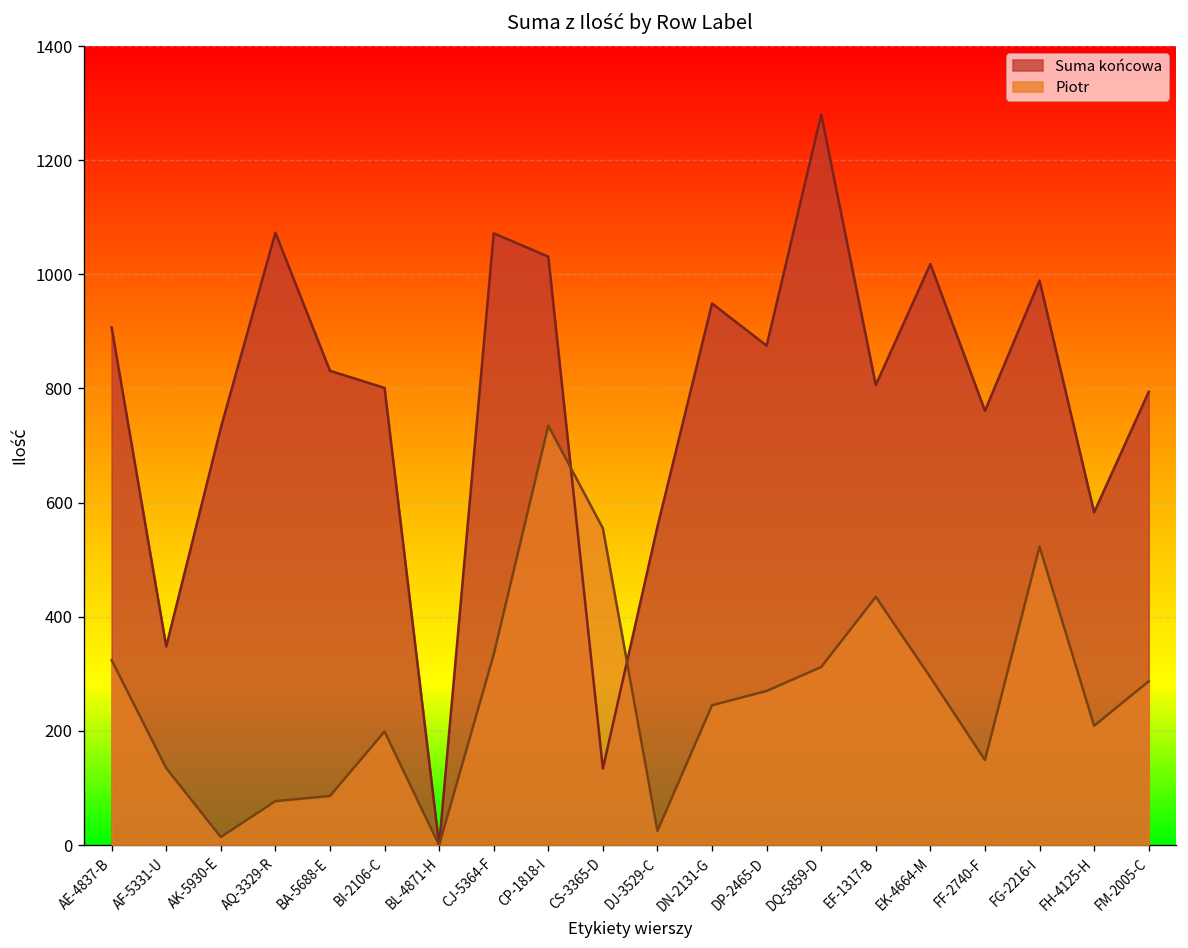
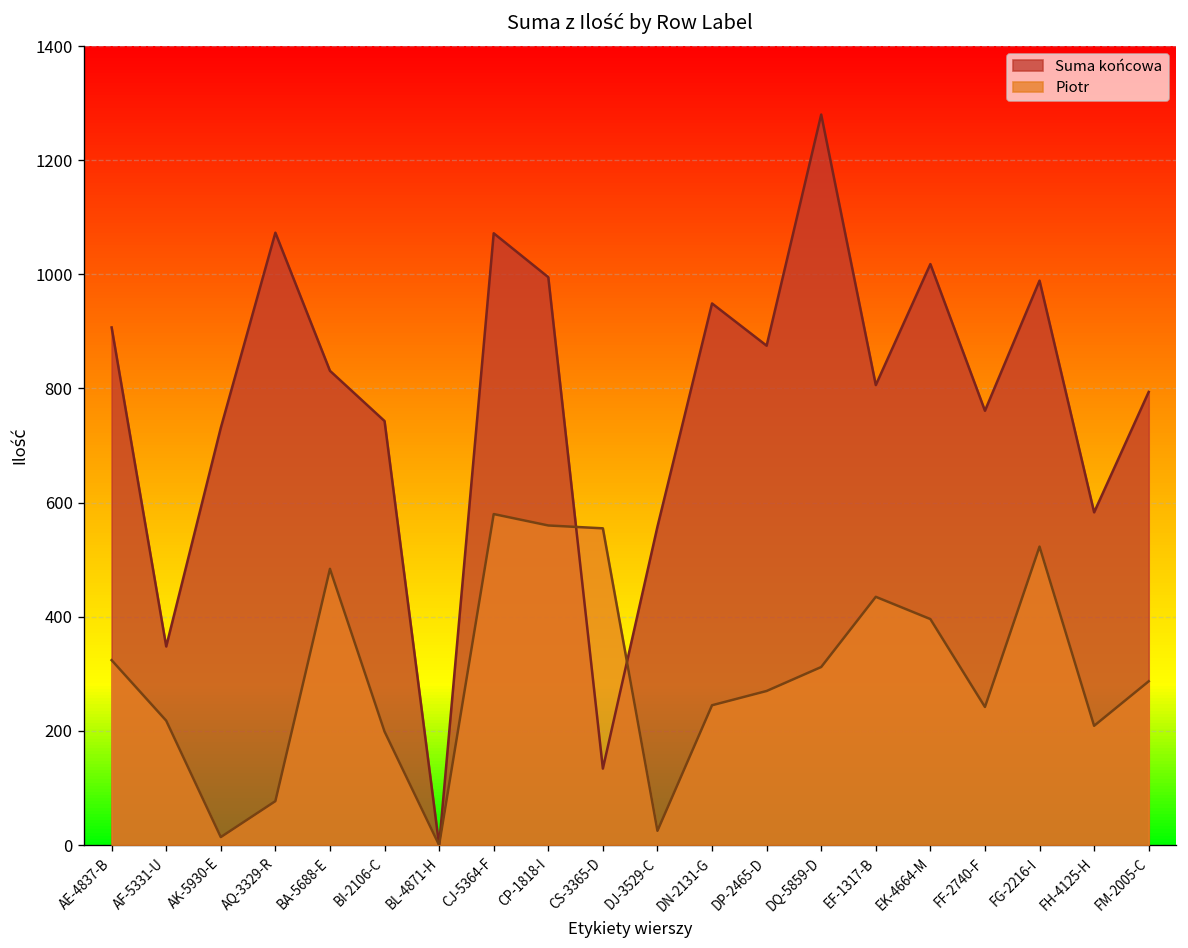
Piotr, AF-5331-U: 140 -> 220
Piotr, BA-5688-E: 90 -> 480
Suma końcowa, BI-2106-C: 800 -> 740
Piotr, CJ-5364-F: 330 -> 580
Suma końcowa, CP-1818-I: 1030 -> 1000
Piotr, CP-1818-I: 740 -> 560
Piotr, EK-4664-M: 290 -> 400
Piotr, FF-2740-F: 150 -> 240
